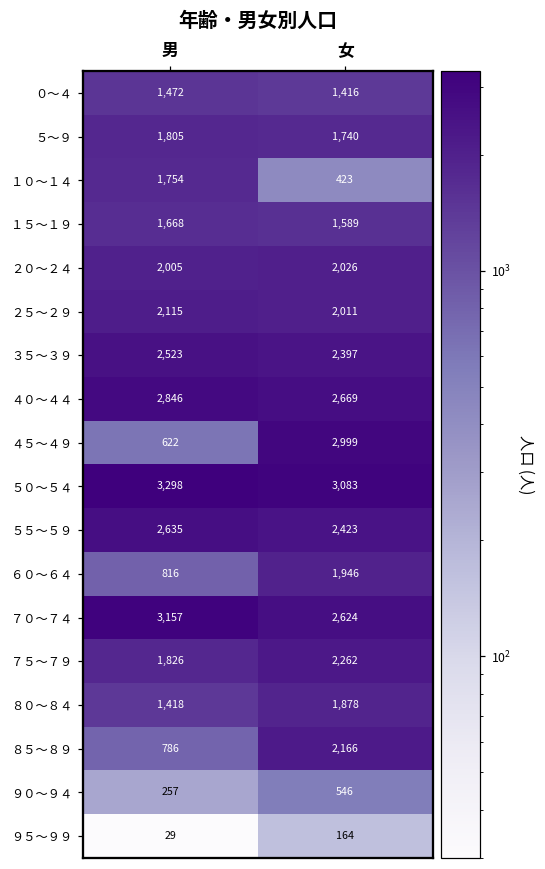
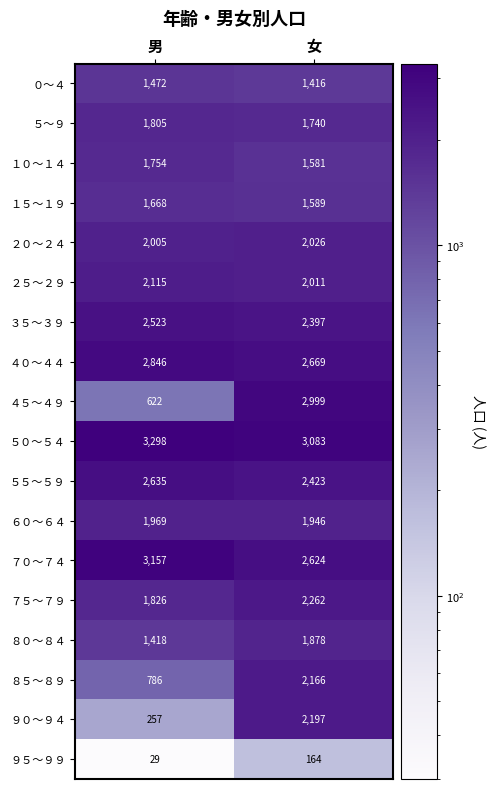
１０～１４, 女: 423 -> 1,581
６０～６４, 男: 816 -> 1,969
９０～９４, 女: 546 -> 2,197
